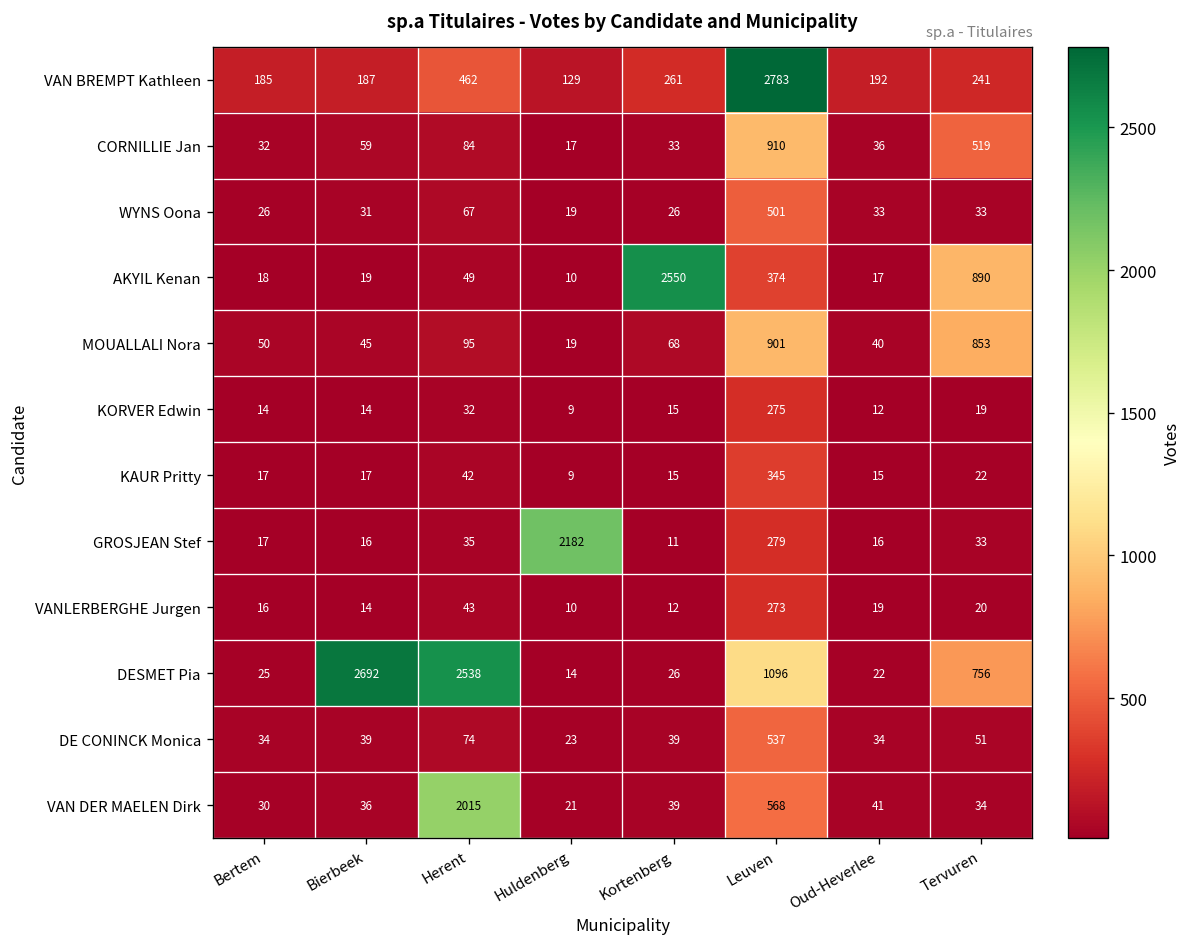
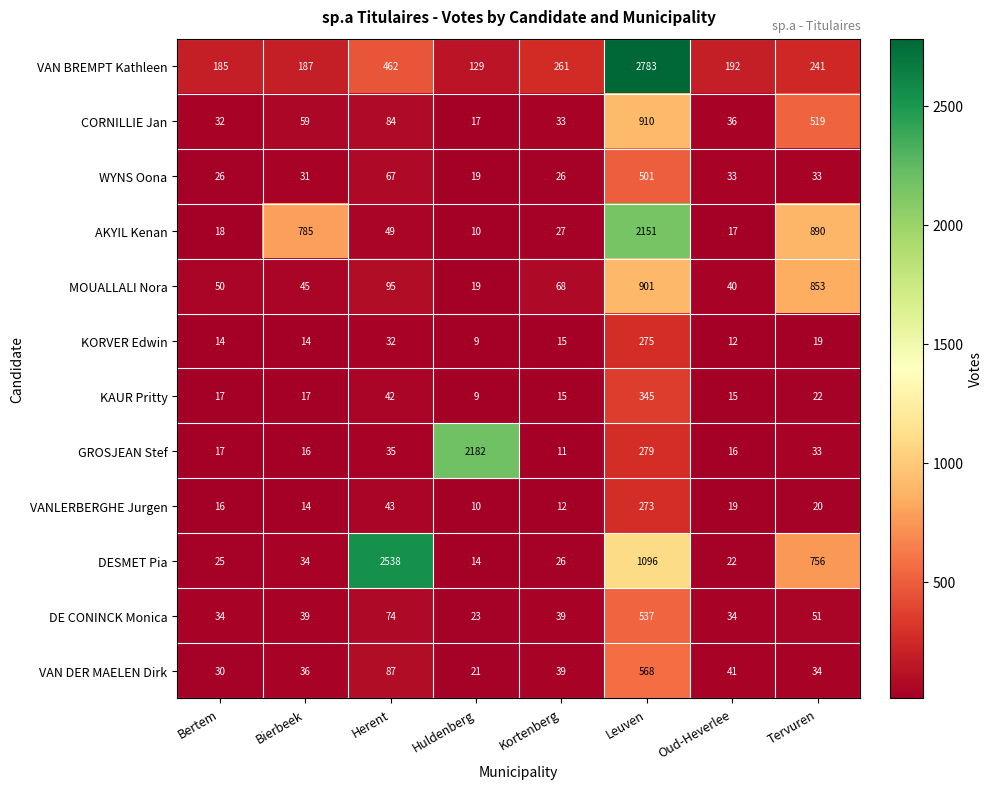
AKYIL Kenan, Bierbeek: 19 -> 785
AKYIL Kenan, Kortenberg: 2550 -> 27
AKYIL Kenan, Leuven: 374 -> 2151
DESMET Pia, Bierbeek: 2692 -> 34
VAN DER MAELEN Dirk, Herent: 2015 -> 87
